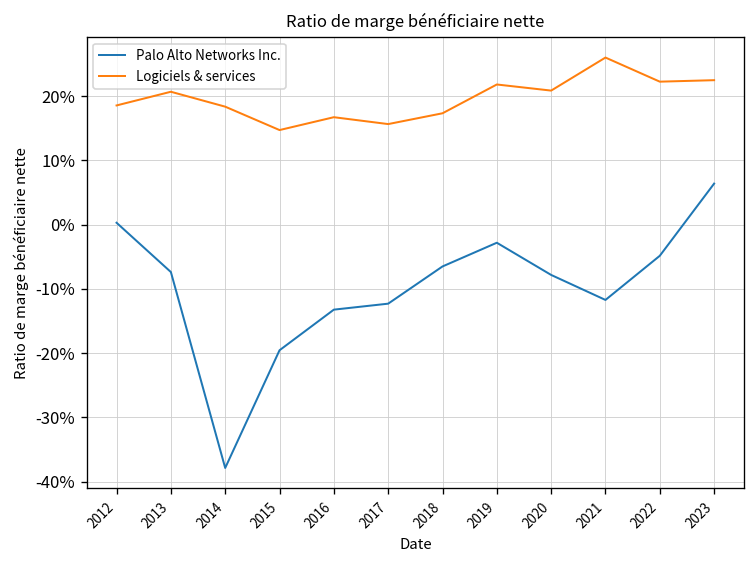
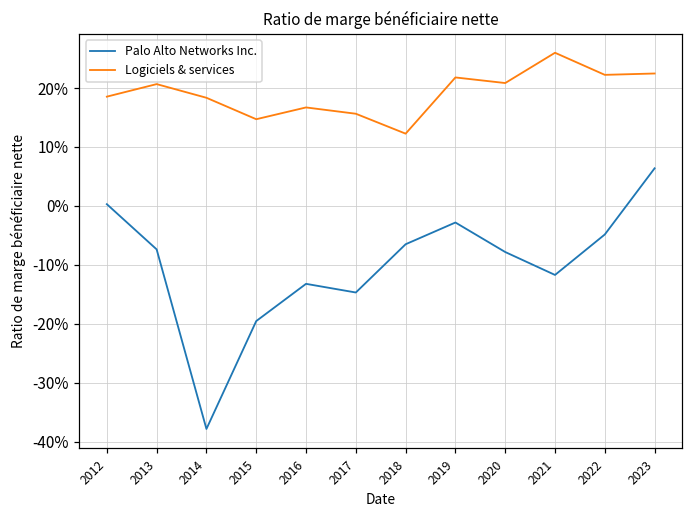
Palo Alto Networks Inc., 2017: -12% -> -15%
Logiciels & services, 2018: 17% -> 12%
